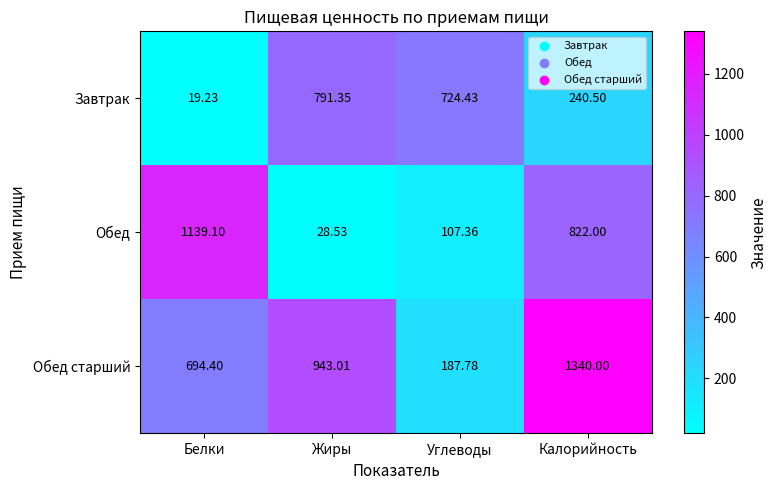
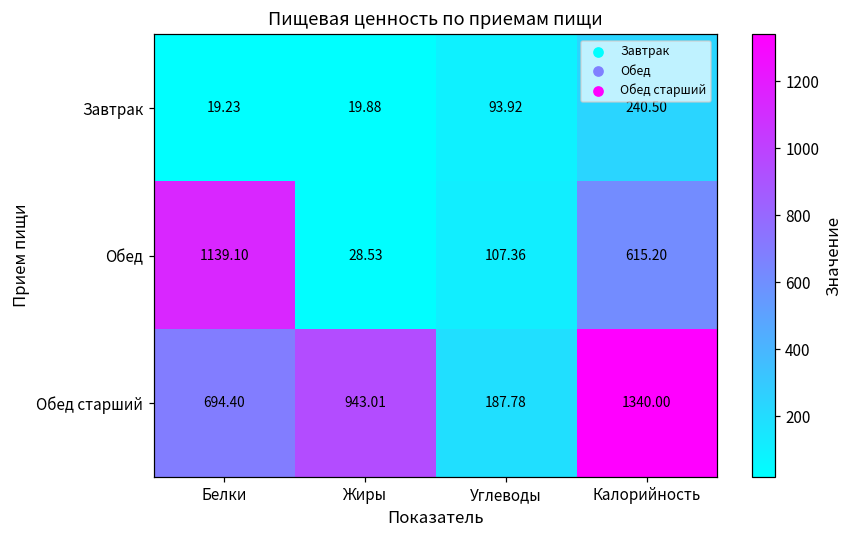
Завтрак, Жиры: 791.35 -> 19.88
Завтрак, Углеводы: 724.43 -> 93.92
Обед, Калорийность: 822.00 -> 615.20
